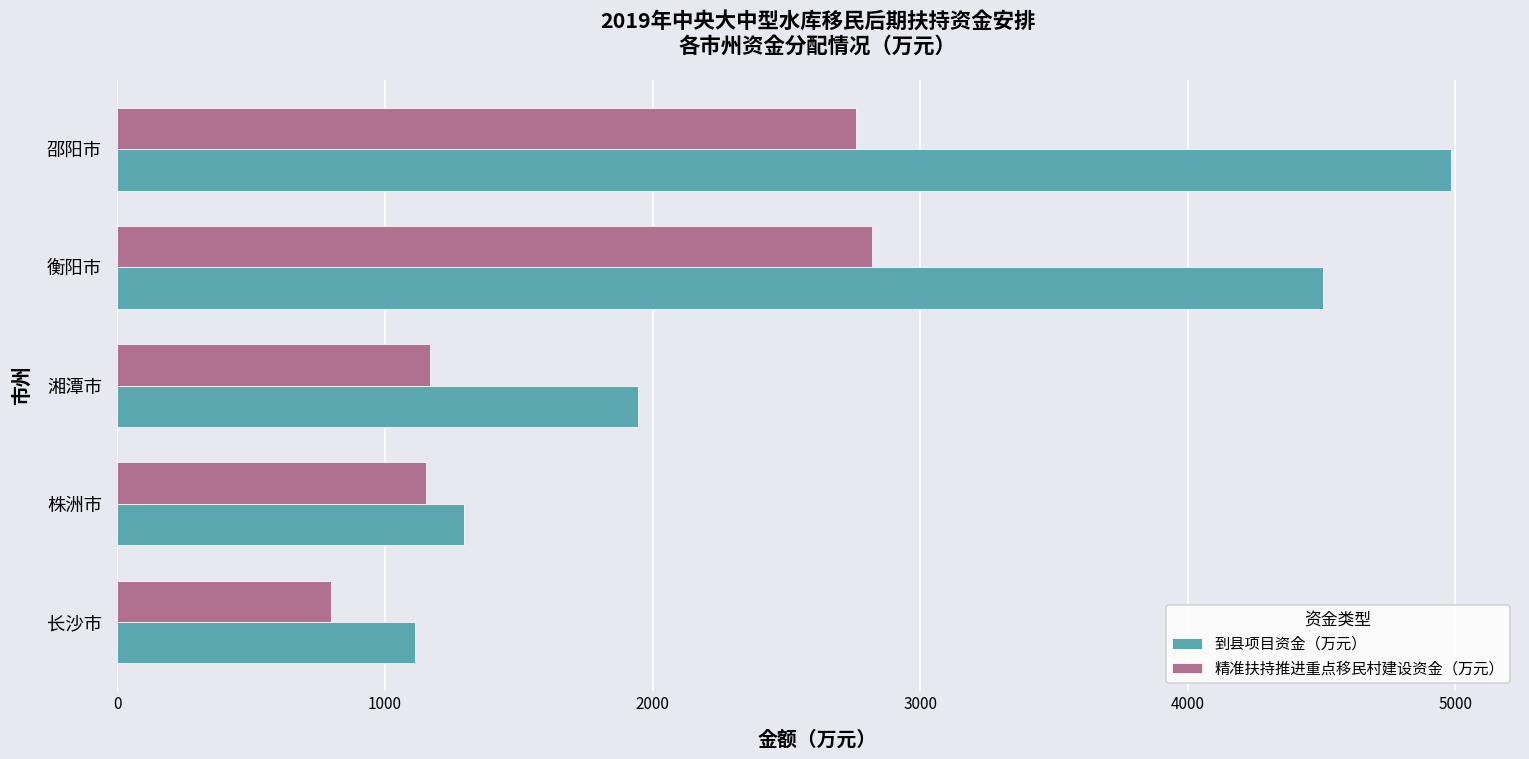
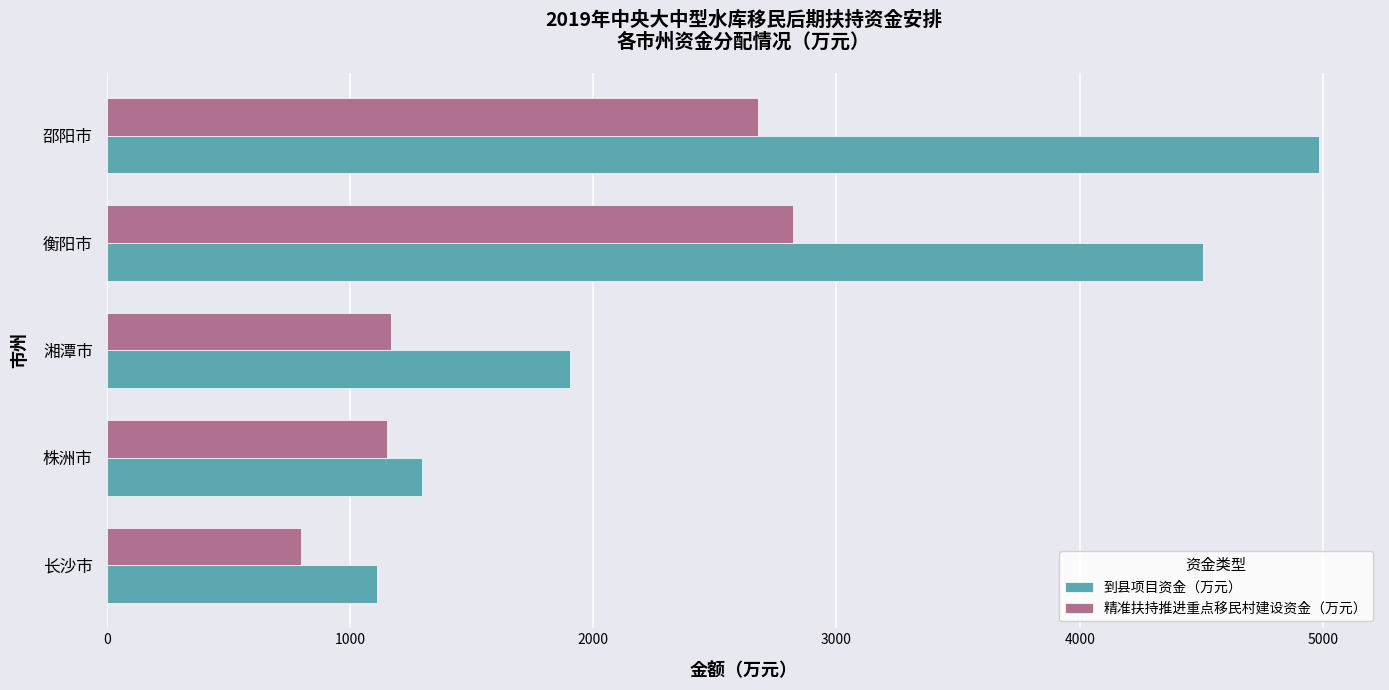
精准扶持推进重点移民村建设资金（万元）, 邵阳市: 2760 -> 2680
到县项目资金（万元）, 湘潭市: 1940 -> 1900
